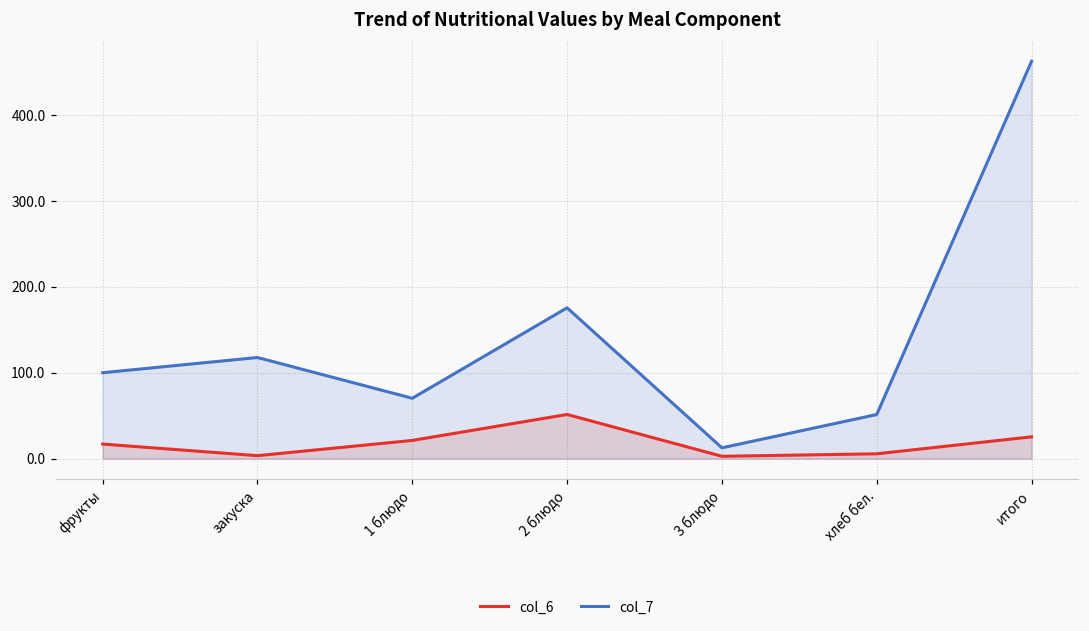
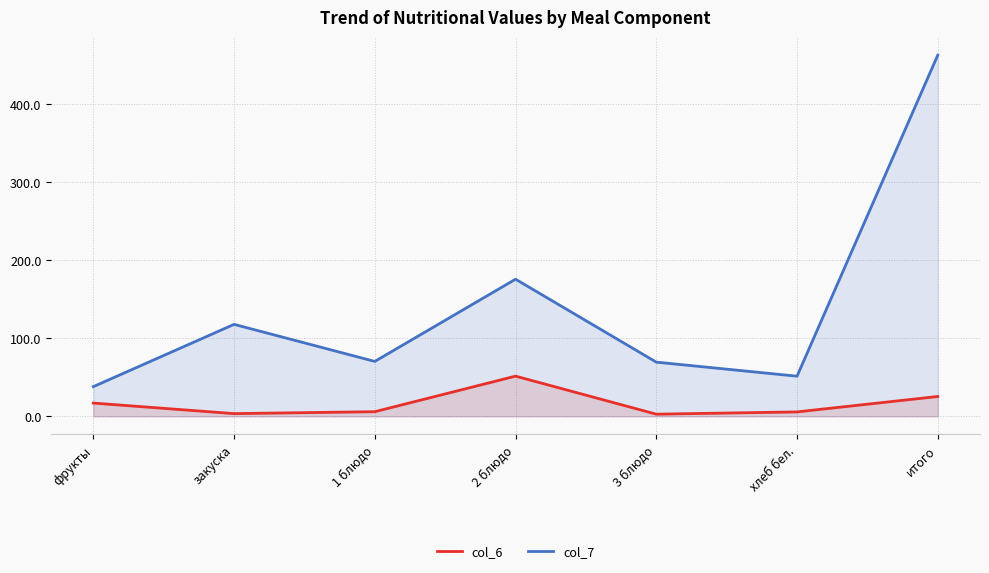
col_7, фрукты: 100 -> 40
col_6, 1 блюдо: 20 -> 10
col_7, 3 блюдо: 10 -> 70
